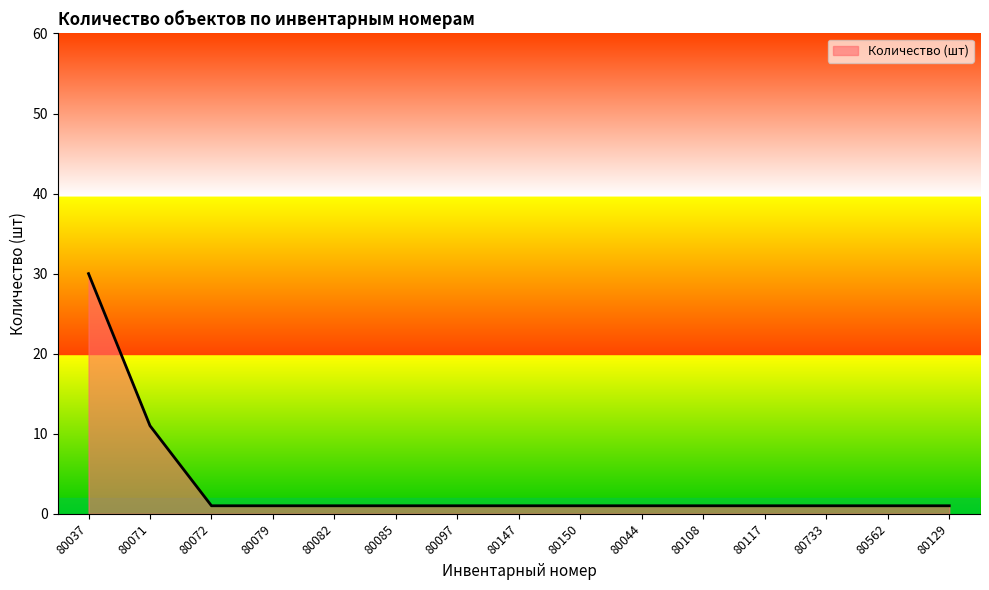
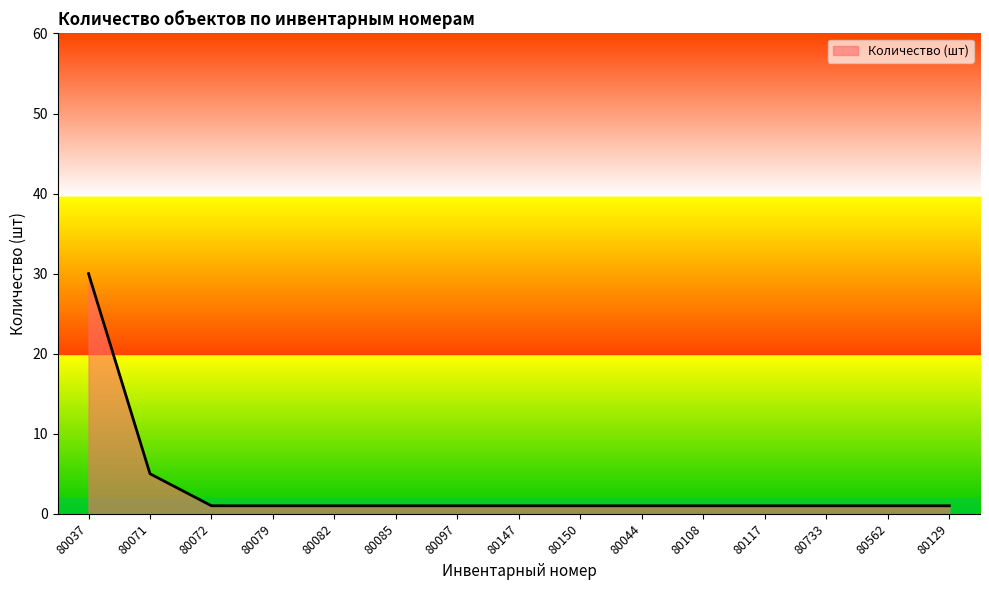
80071: 11 -> 5
